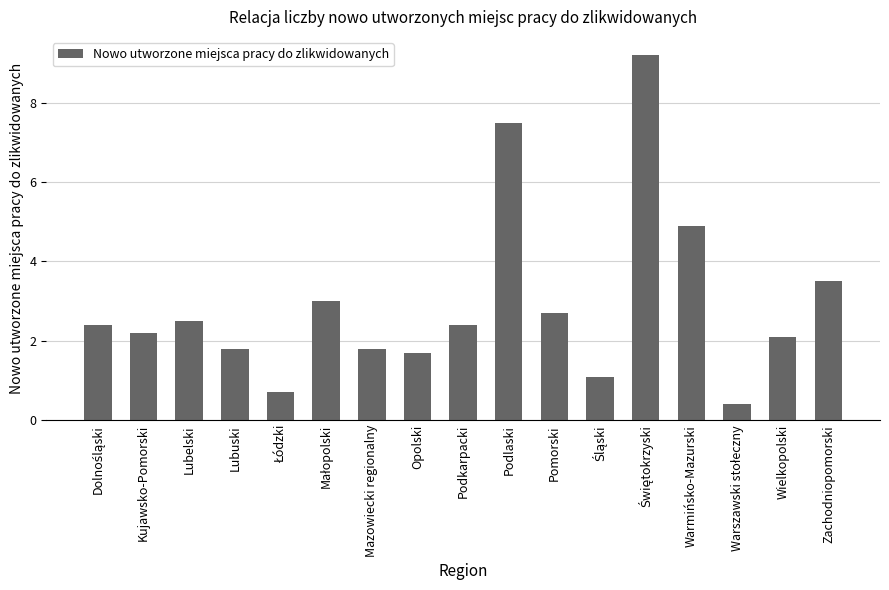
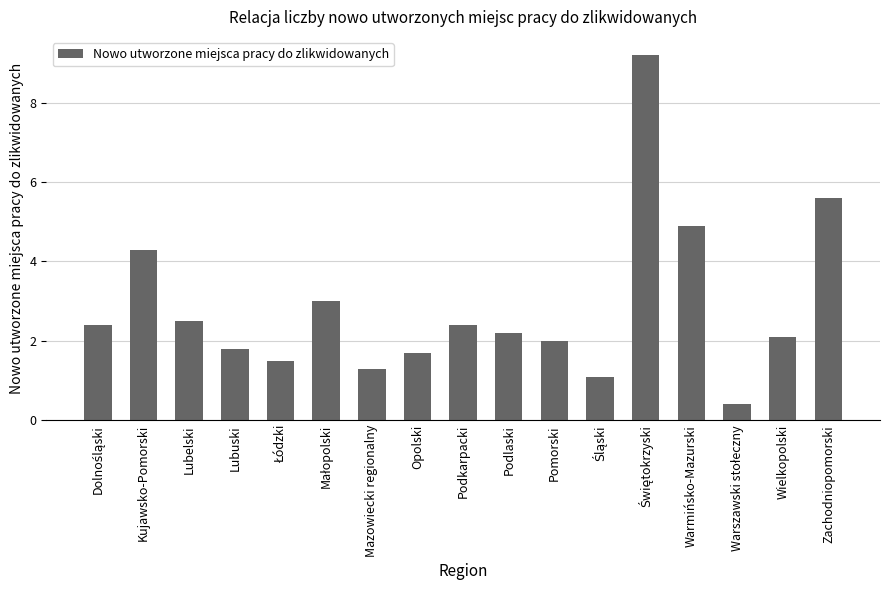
Kujawsko-Pomorski: 2.2 -> 4.3
Łódzki: 0.7 -> 1.5
Mazowiecki regionalny: 1.8 -> 1.3
Podlaski: 7.5 -> 2.2
Pomorski: 2.7 -> 2.0
Zachodniopomorski: 3.5 -> 5.6
